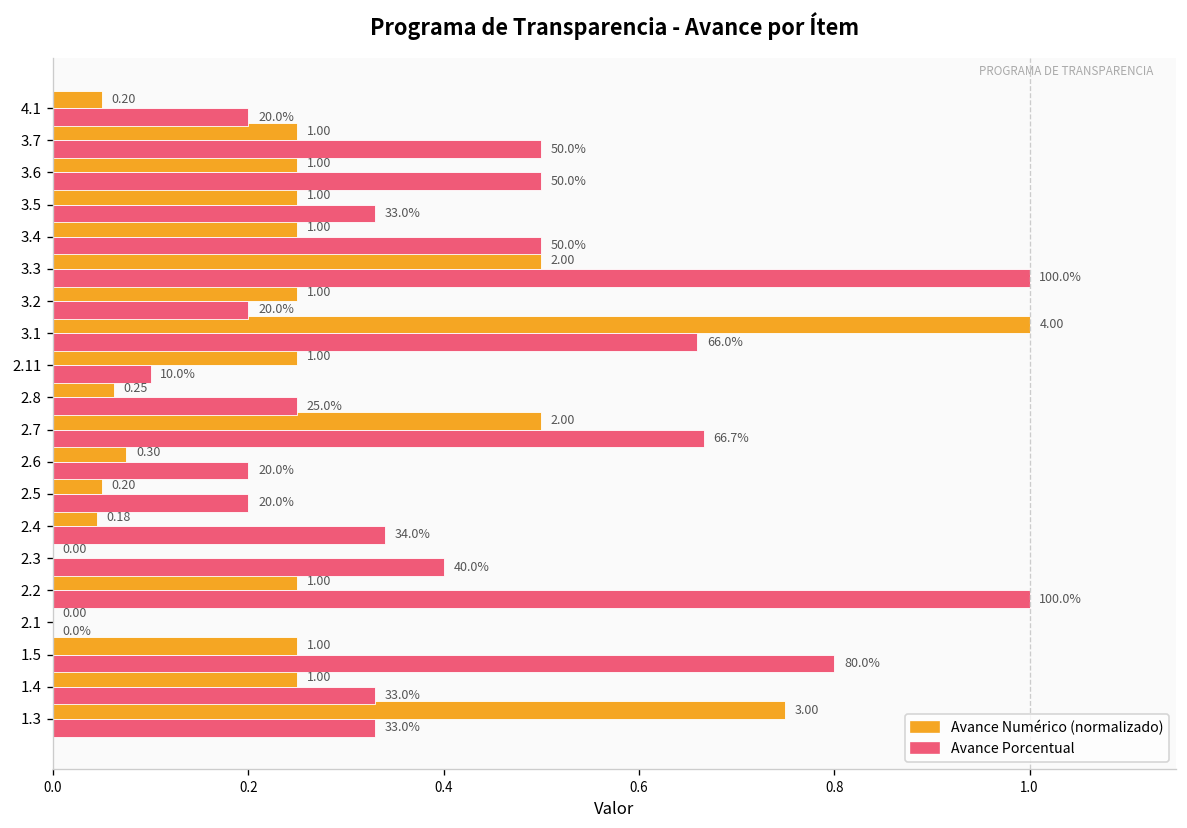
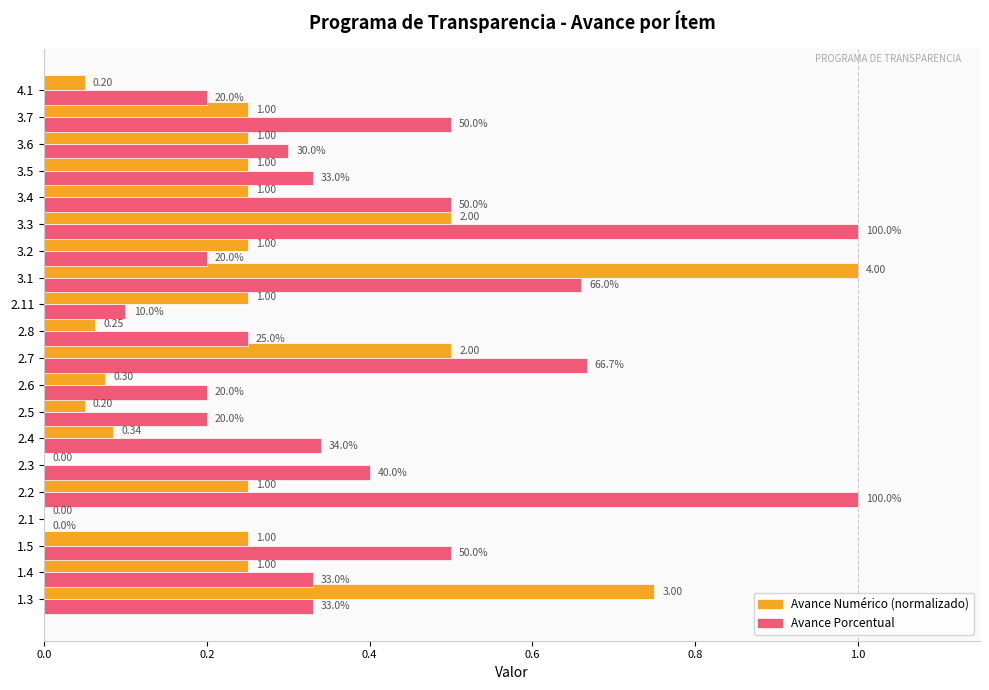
Avance Porcentual, 3.6: 50.0% -> 30.0%
Avance Numérico (normalizado), 2.4: 0.18 -> 0.34
Avance Porcentual, 1.5: 80.0% -> 50.0%
